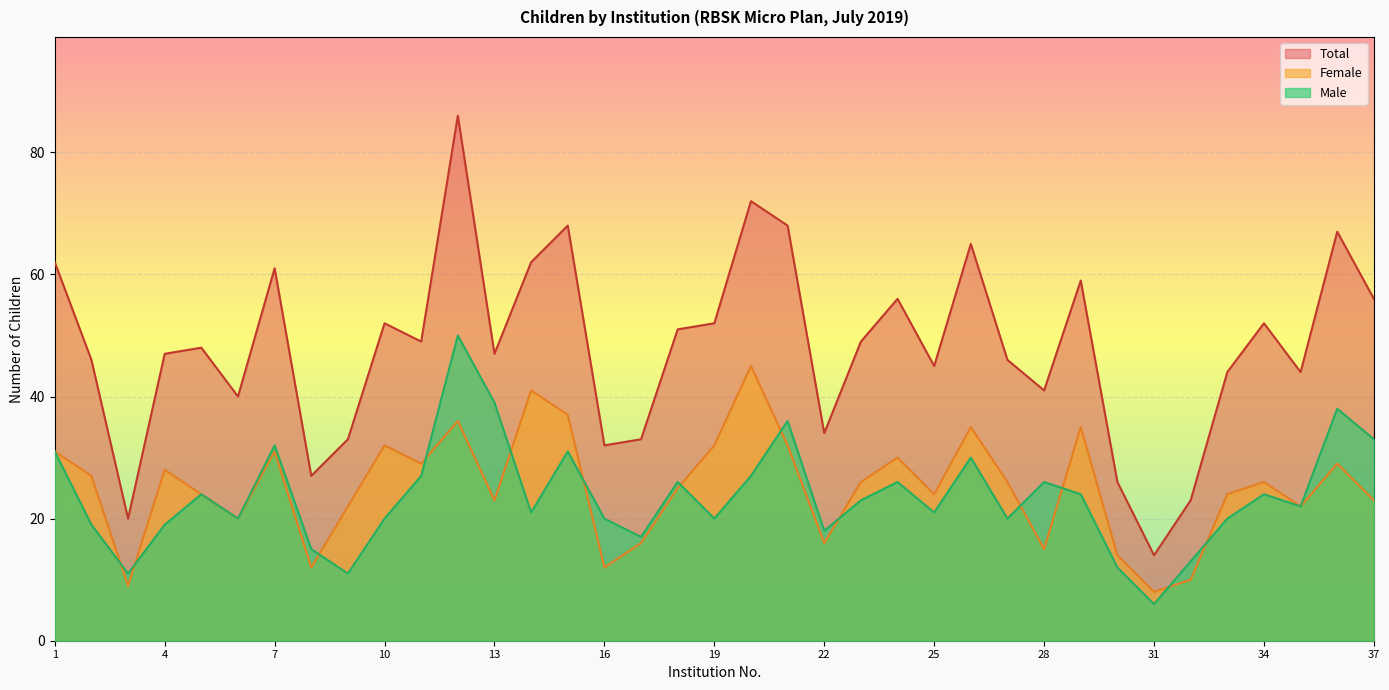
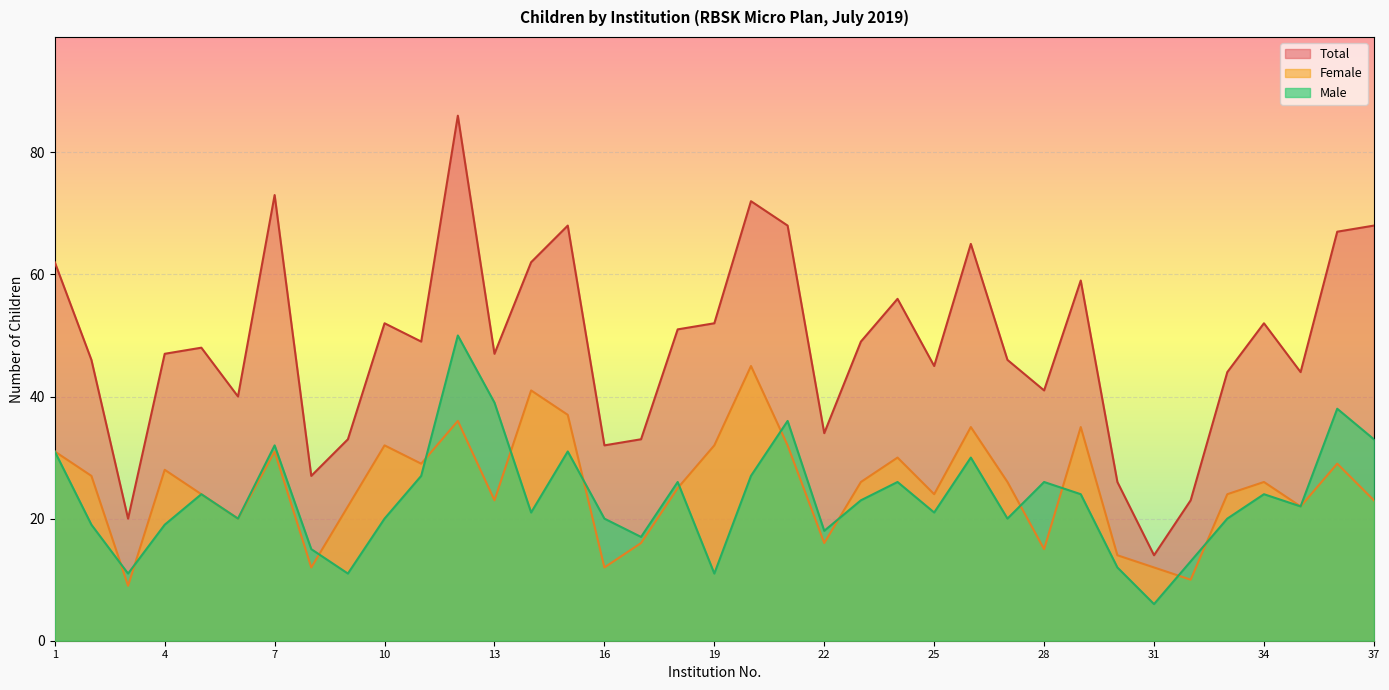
Total, 7: 61 -> 73
Male, 19: 20 -> 11
Female, 31: 8 -> 12
Total, 37: 56 -> 68
